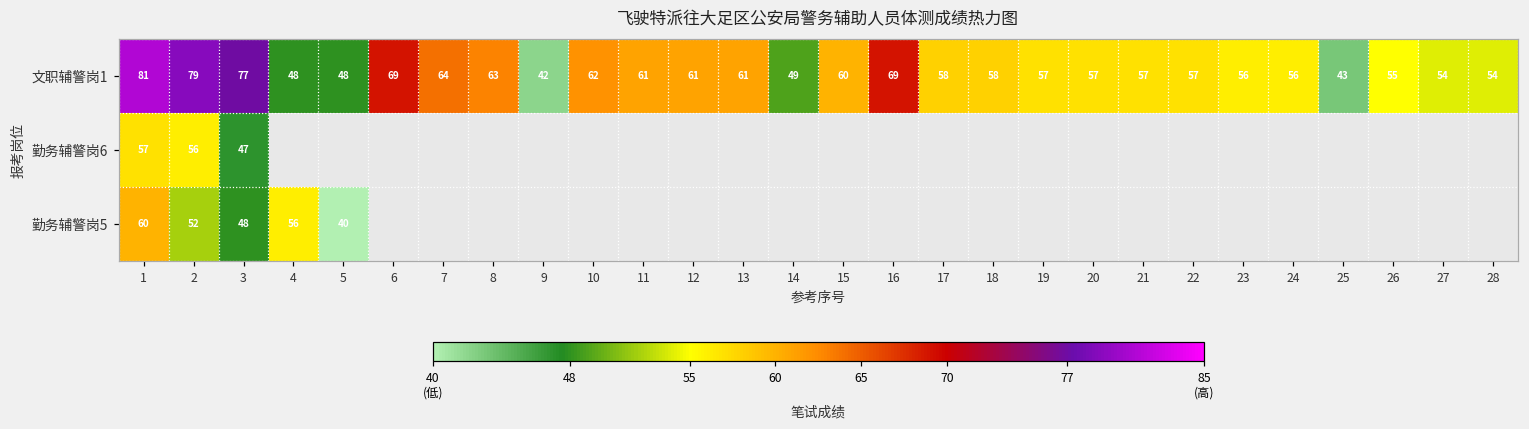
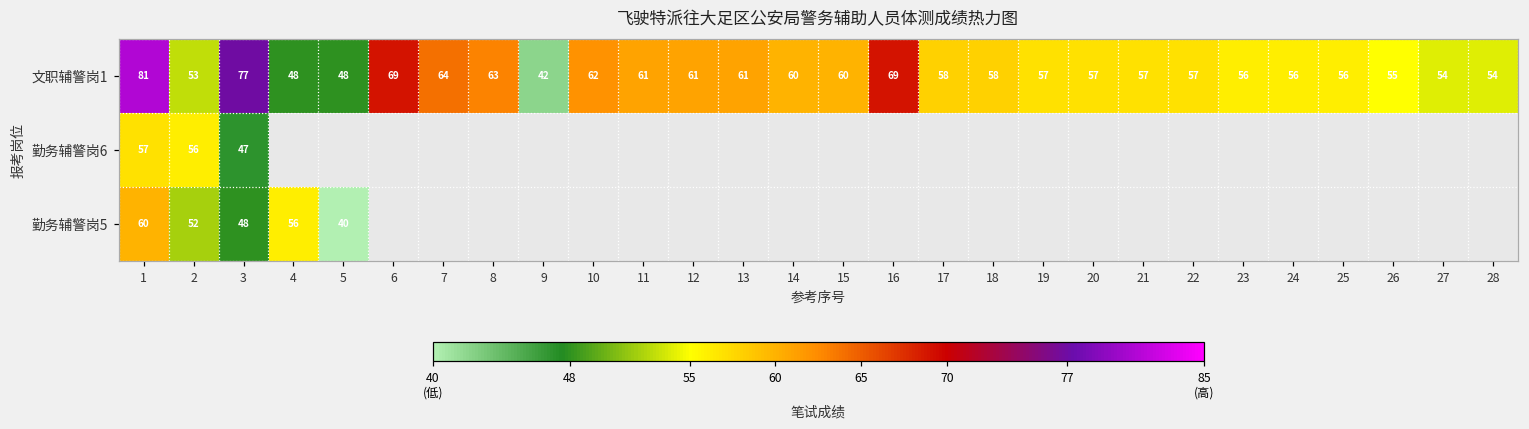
文职辅警岗1, 2: 79 -> 53
文职辅警岗1, 14: 49 -> 60
文职辅警岗1, 25: 43 -> 56
